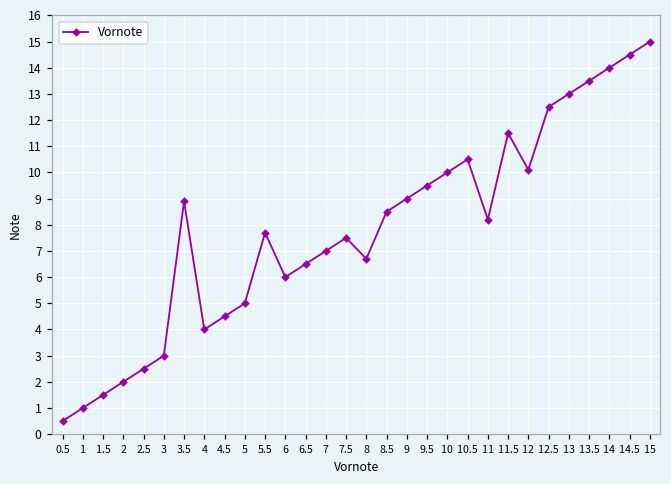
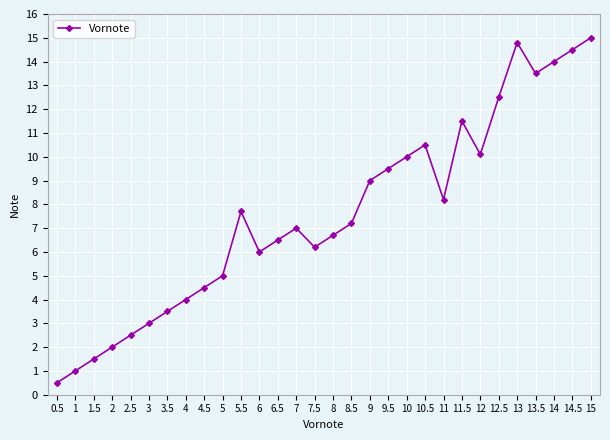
3.5: 8.9 -> 3.5
7.5: 7.5 -> 6.2
8.5: 8.5 -> 7.2
13: 13.0 -> 14.8
